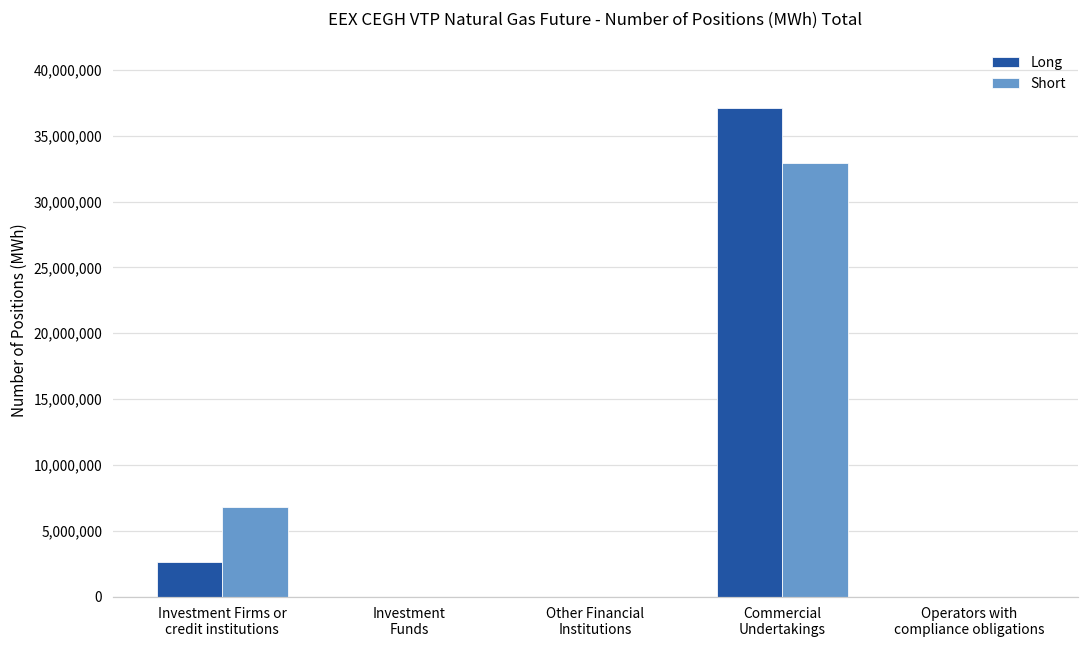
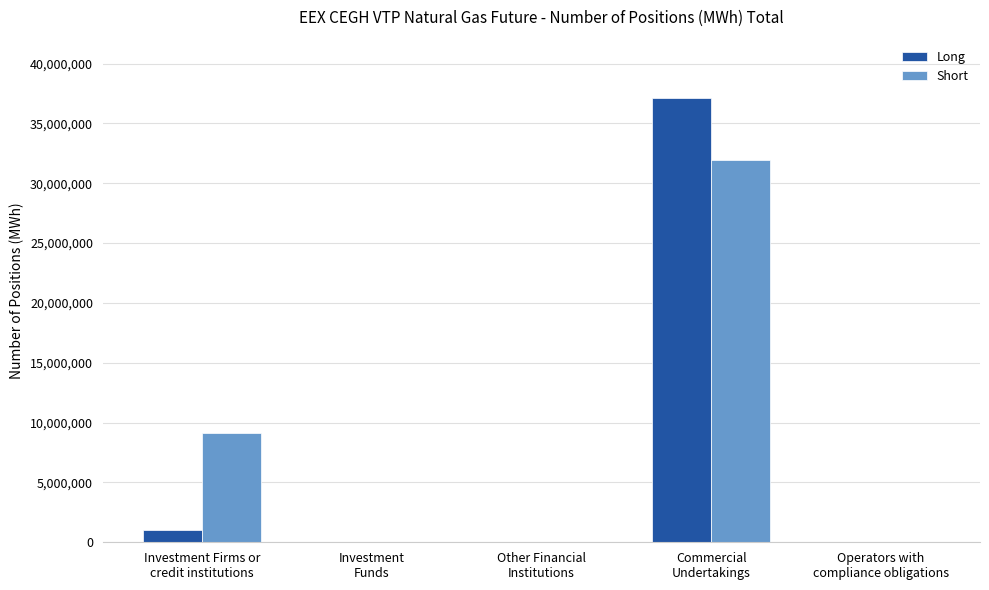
Long, Investment Firms or credit institutions: 2,700,000 -> 1,000,000
Short, Investment Firms or credit institutions: 6,800,000 -> 9,100,000
Short, Commercial Undertakings: 33,000,000 -> 31,900,000
